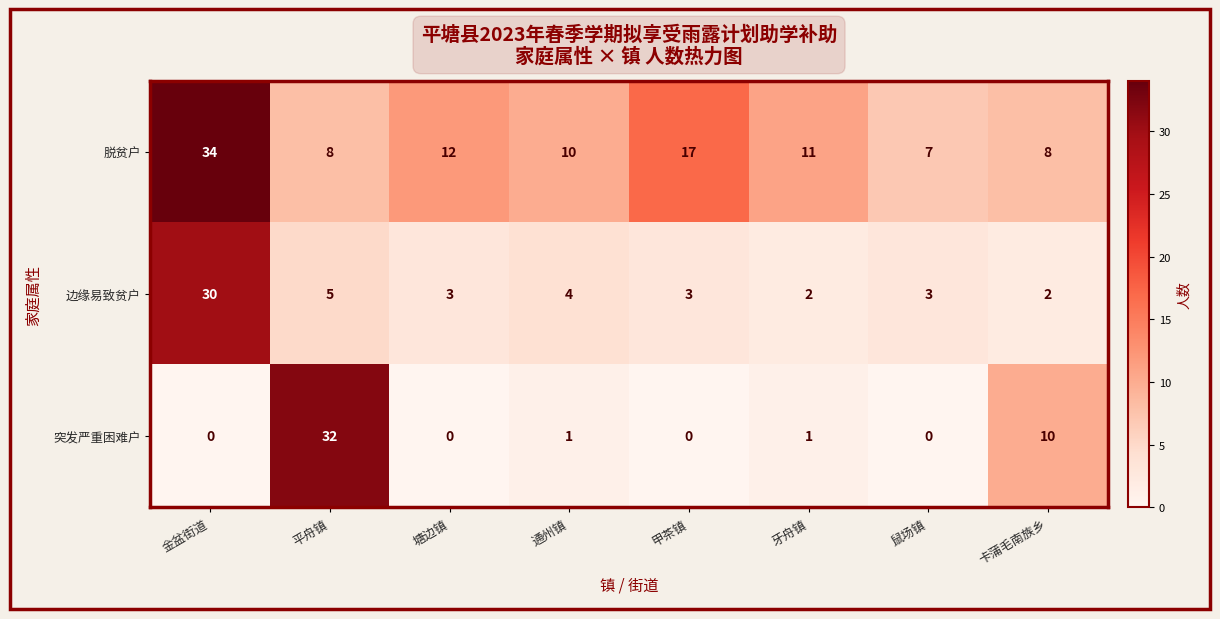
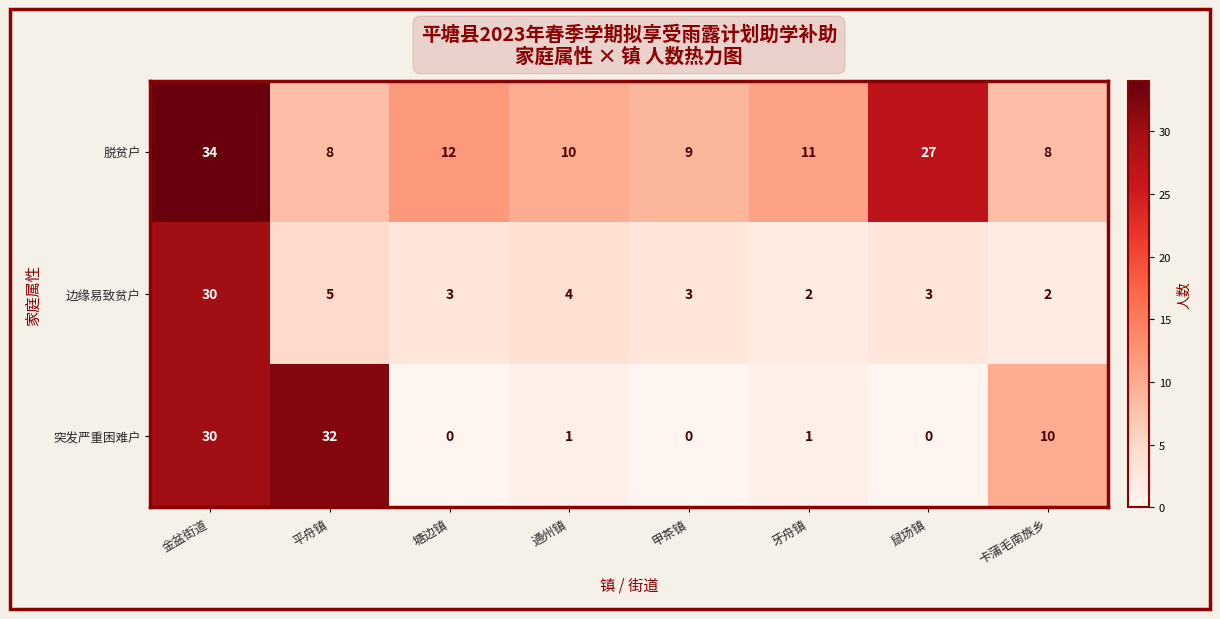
脱贫户, 甲茶镇: 17 -> 9
脱贫户, 鼠场镇: 7 -> 27
突发严重困难户, 金盆街道: 0 -> 30
